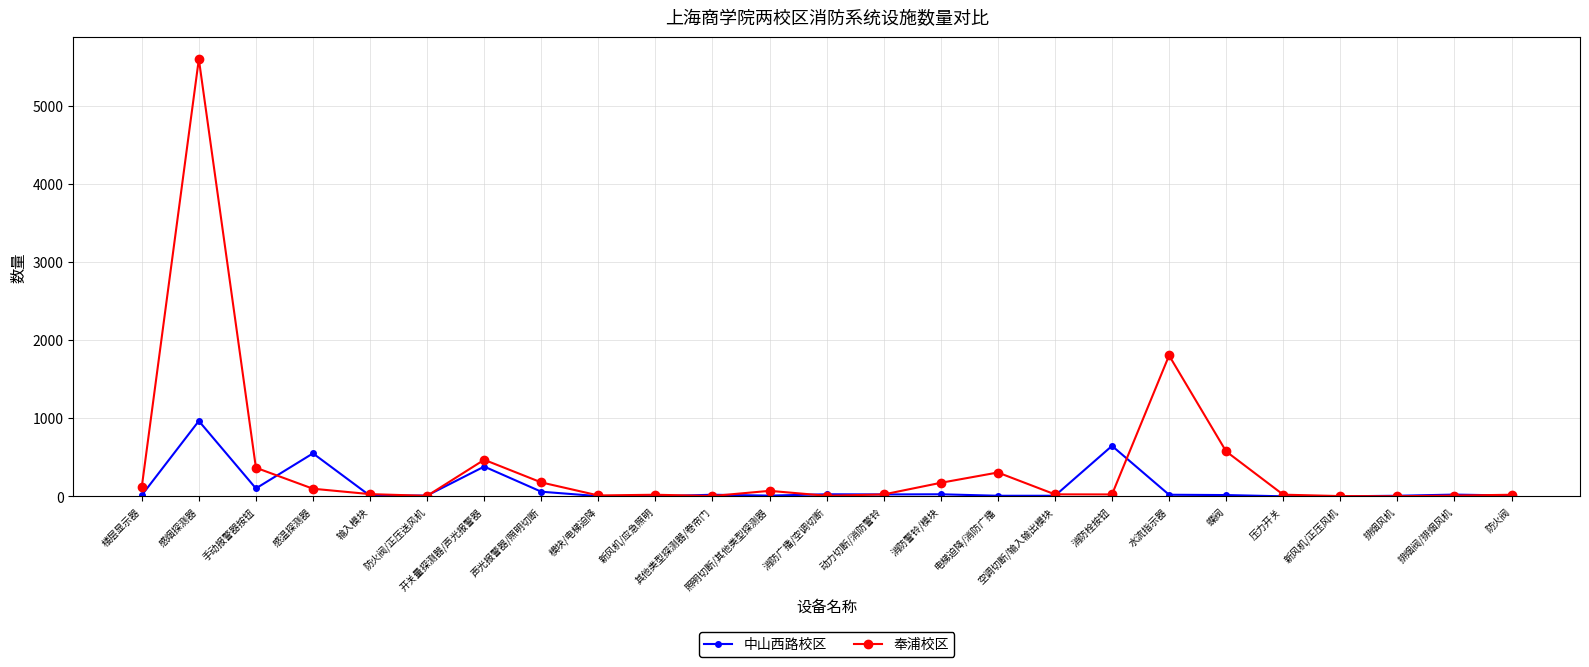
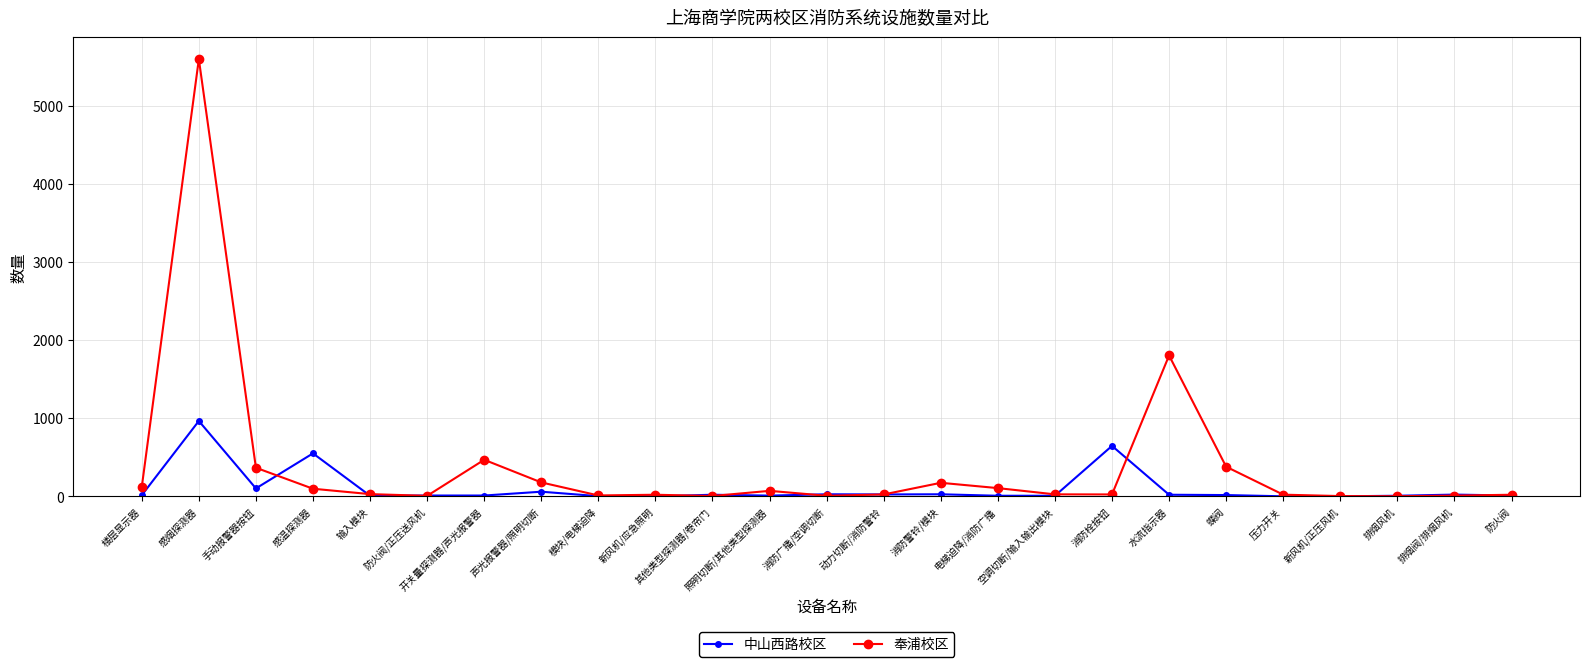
中山西路校区, 开关量探测器/声光报警器: 400 -> 0
奉浦校区, 电梯迫降/消防广播: 300 -> 100
奉浦校区, 蝶阀: 600 -> 400
